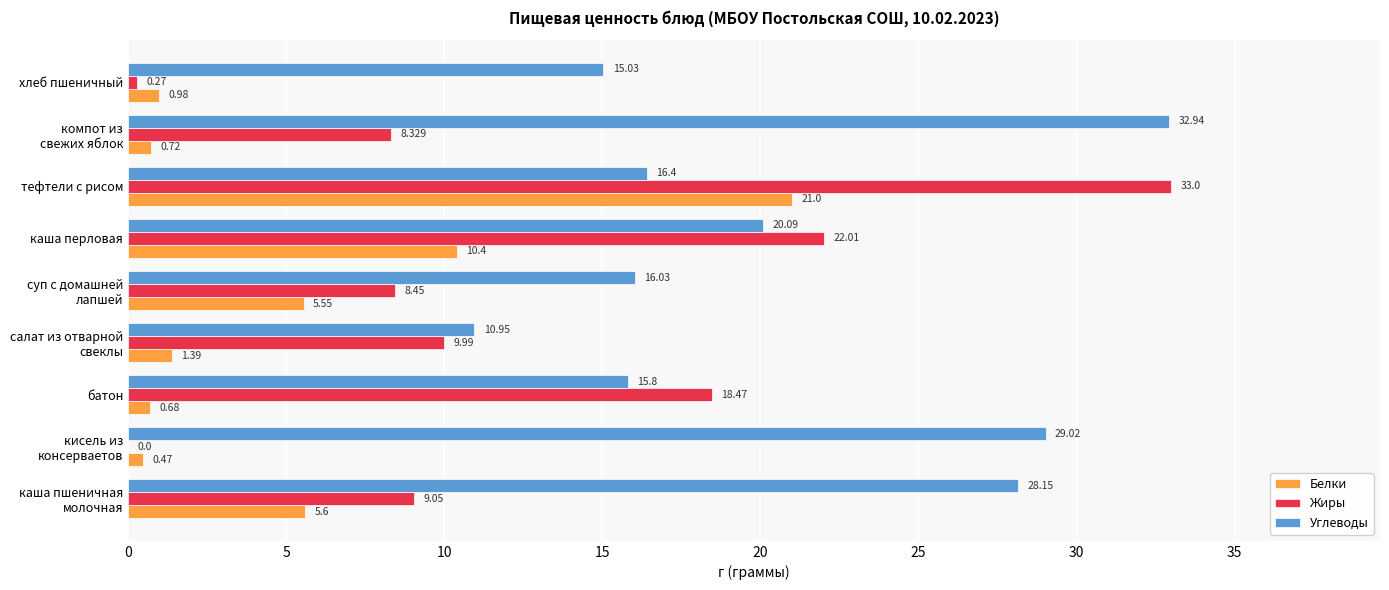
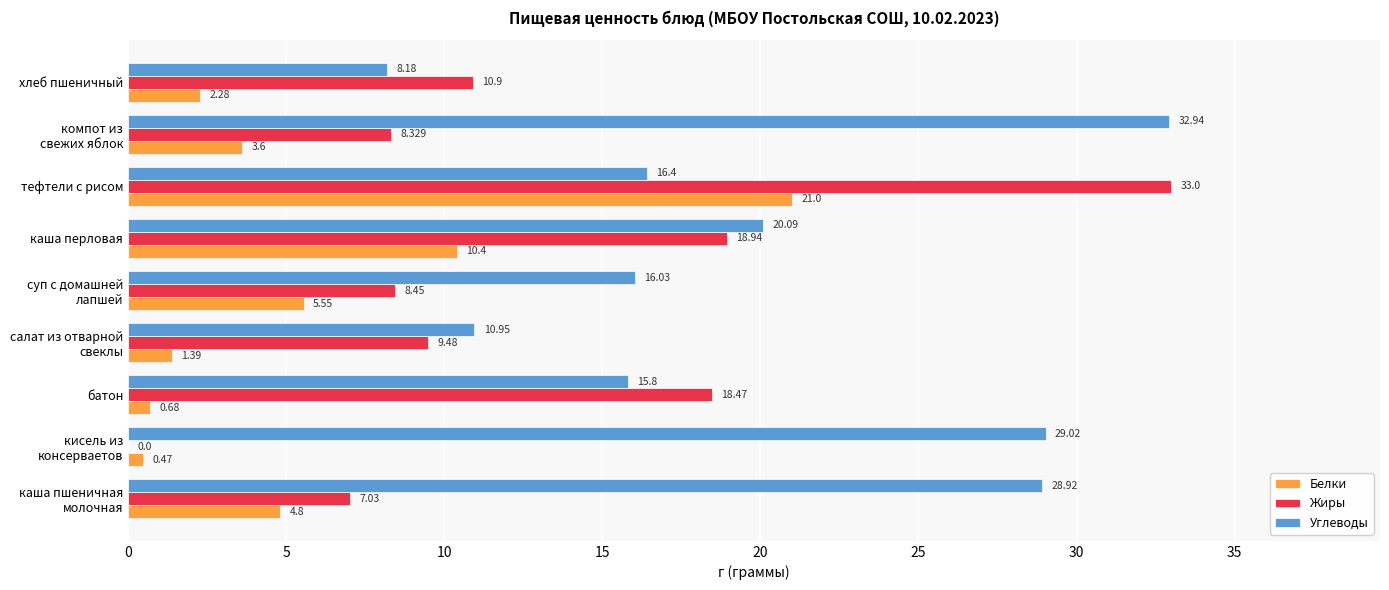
Углеводы, хлеб пшеничный: 15.03 -> 8.18
Жиры, хлеб пшеничный: 0.27 -> 10.9
Белки, хлеб пшеничный: 0.98 -> 2.28
Белки, компот из свежих яблок: 0.72 -> 3.6
Жиры, каша перловая: 22.01 -> 18.94
Жиры, салат из отварной свеклы: 9.99 -> 9.48
Углеводы, каша пшеничная молочная: 28.15 -> 28.92
Жиры, каша пшеничная молочная: 9.05 -> 7.03
Белки, каша пшеничная молочная: 5.6 -> 4.8
